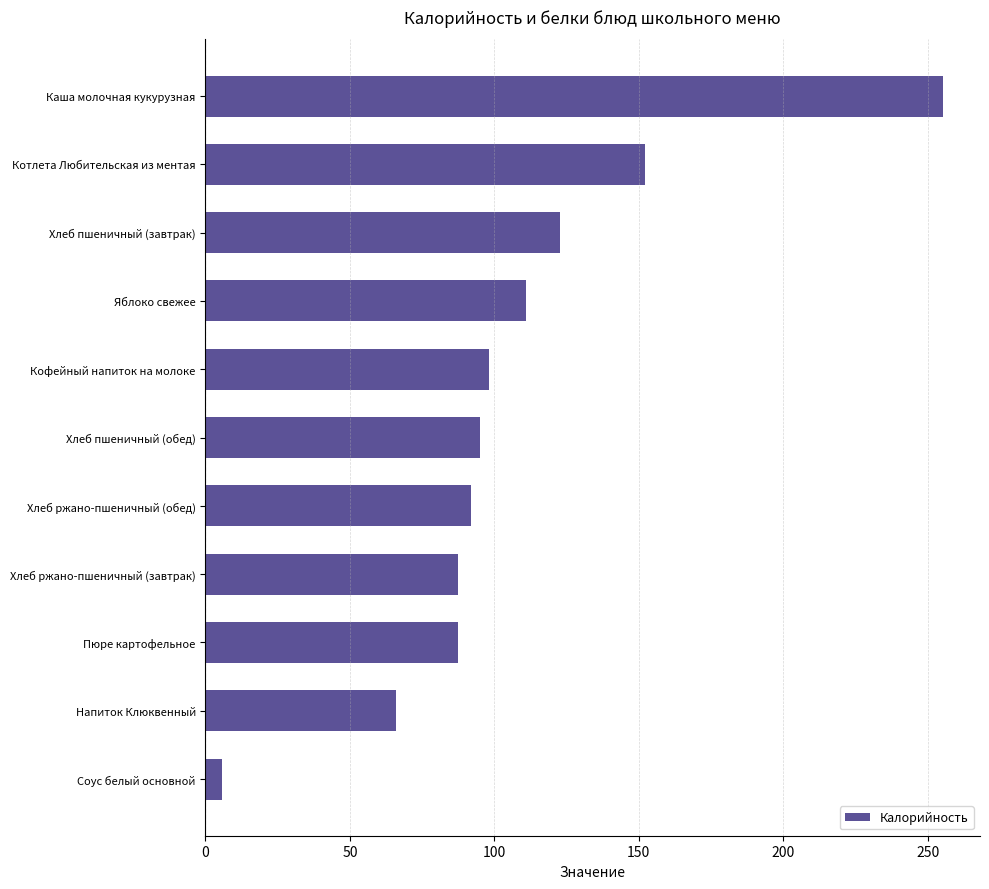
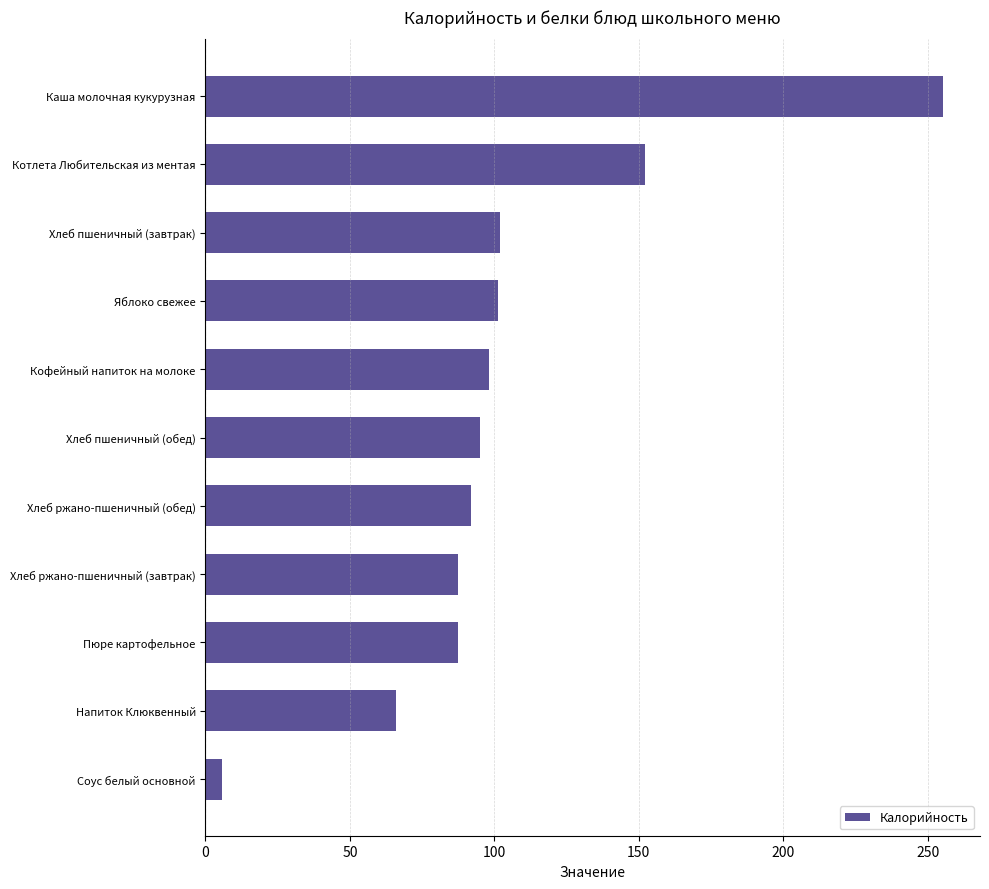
Хлеб пшеничный (завтрак): 123 -> 102
Яблоко свежее: 111 -> 101
